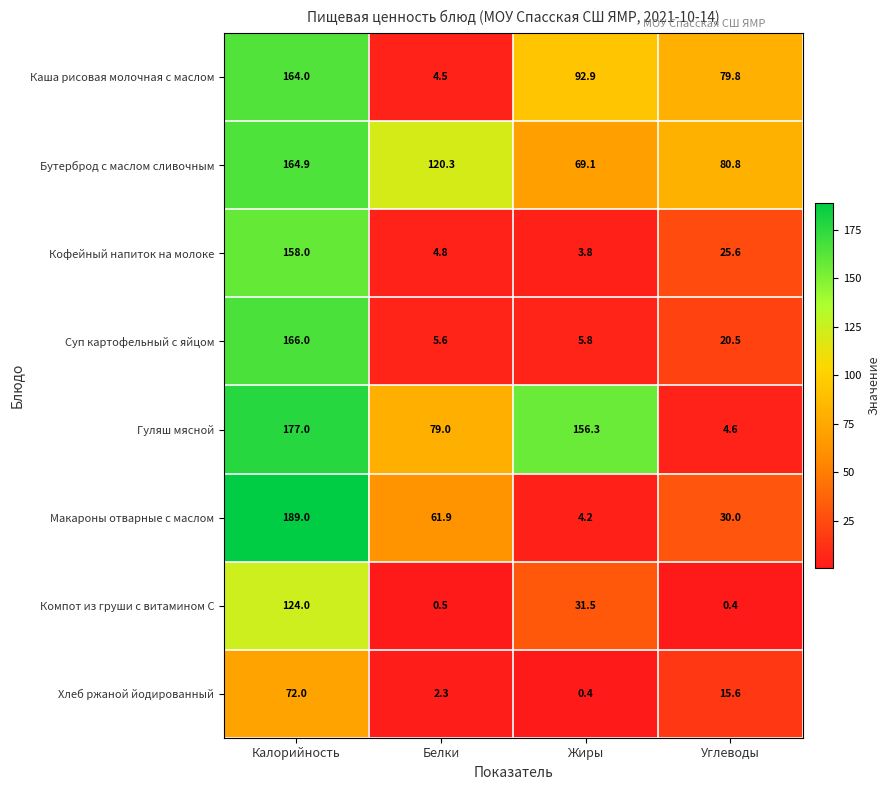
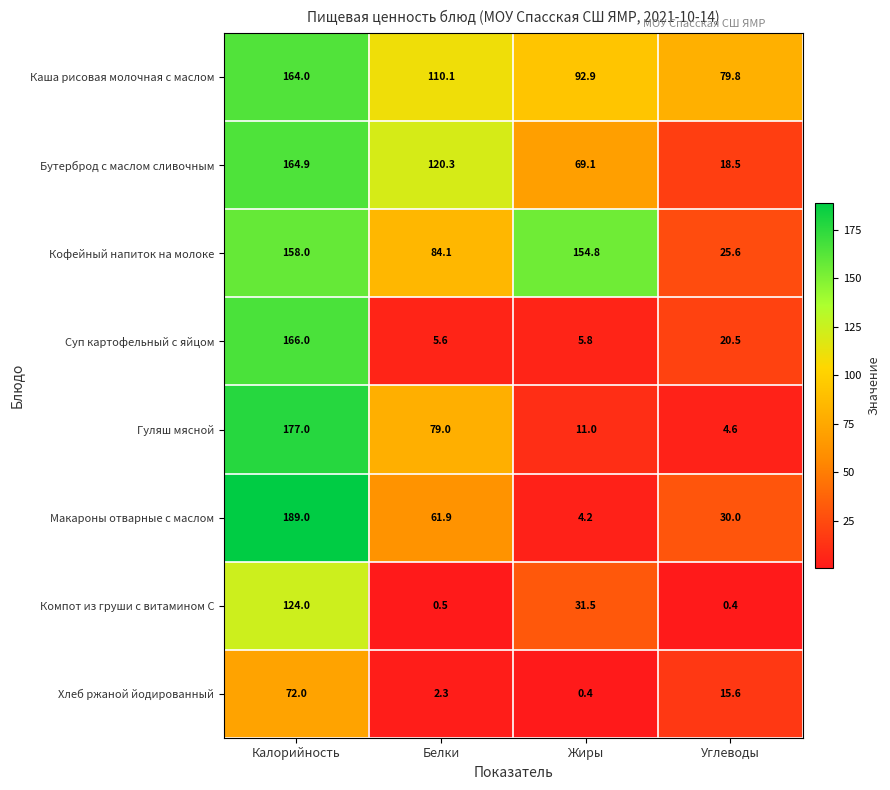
Каша рисовая молочная с маслом, Белки: 4.5 -> 110.1
Бутерброд с маслом сливочным, Углеводы: 80.8 -> 18.5
Кофейный напиток на молоке, Белки: 4.8 -> 84.1
Кофейный напиток на молоке, Жиры: 3.8 -> 154.8
Гуляш мясной, Жиры: 156.3 -> 11.0
